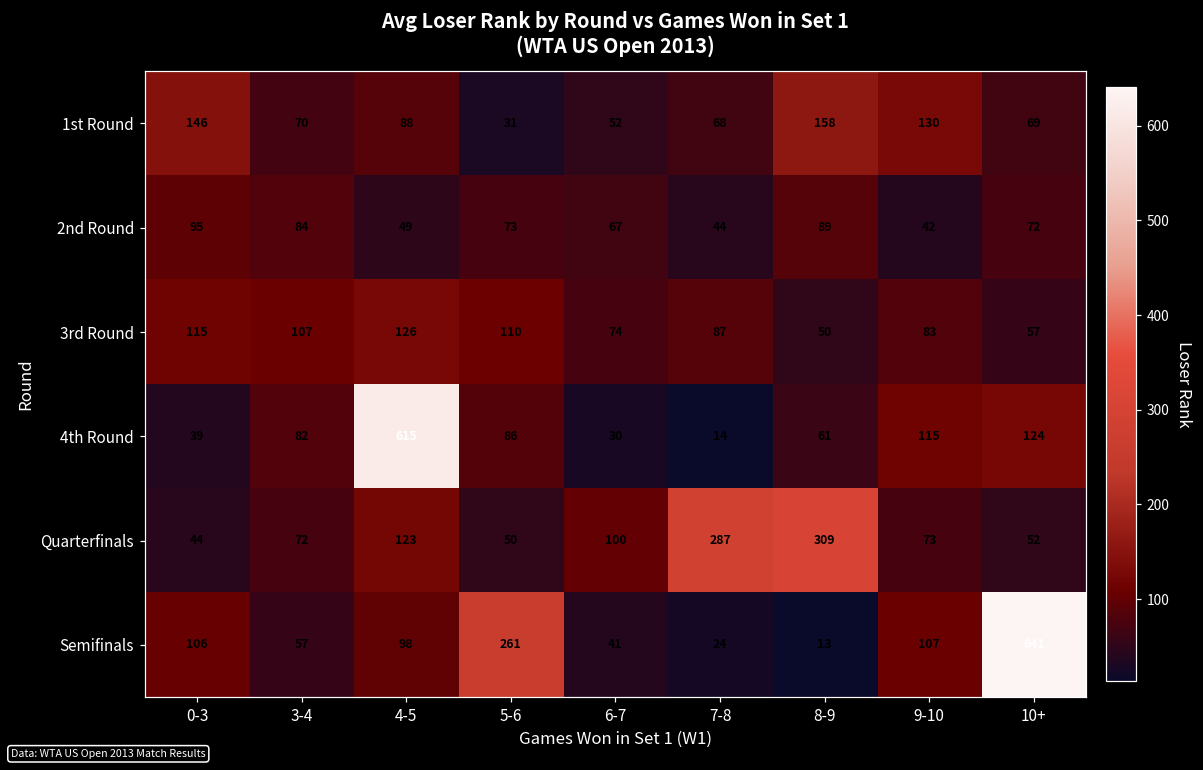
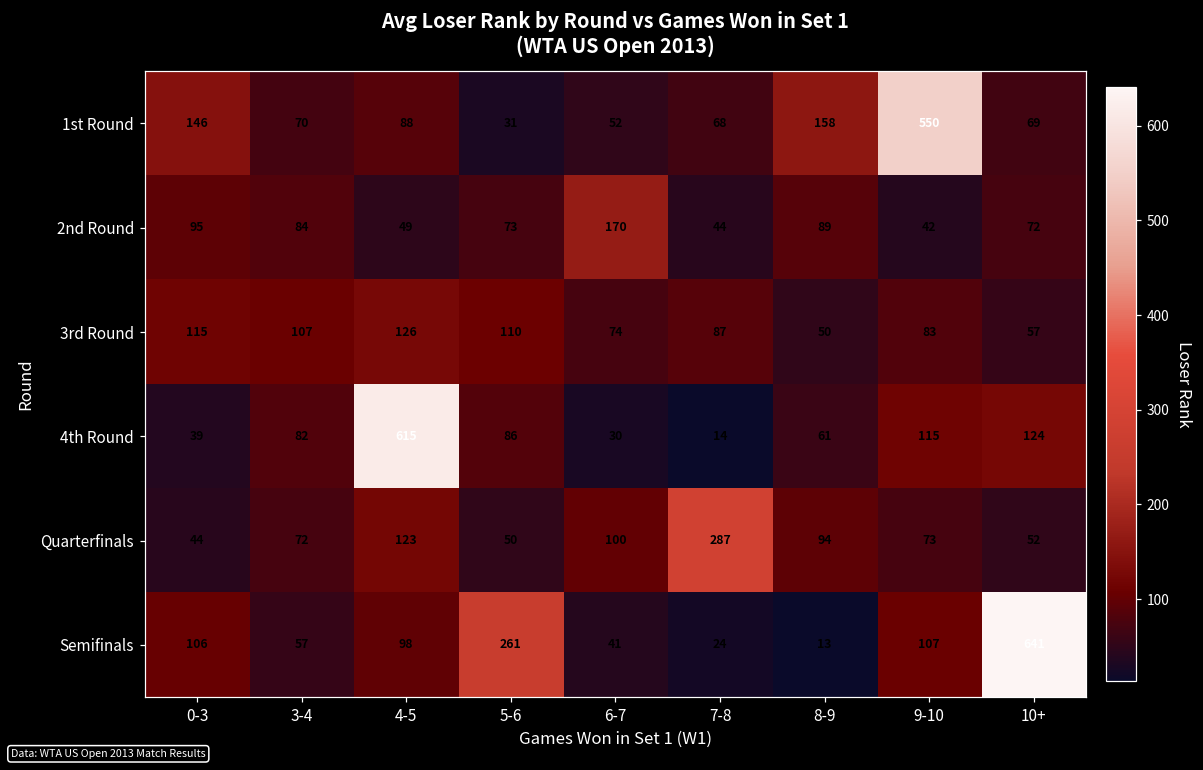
1st Round, 9-10: 130 -> 550
2nd Round, 6-7: 67 -> 170
Quarterfinals, 8-9: 309 -> 94
